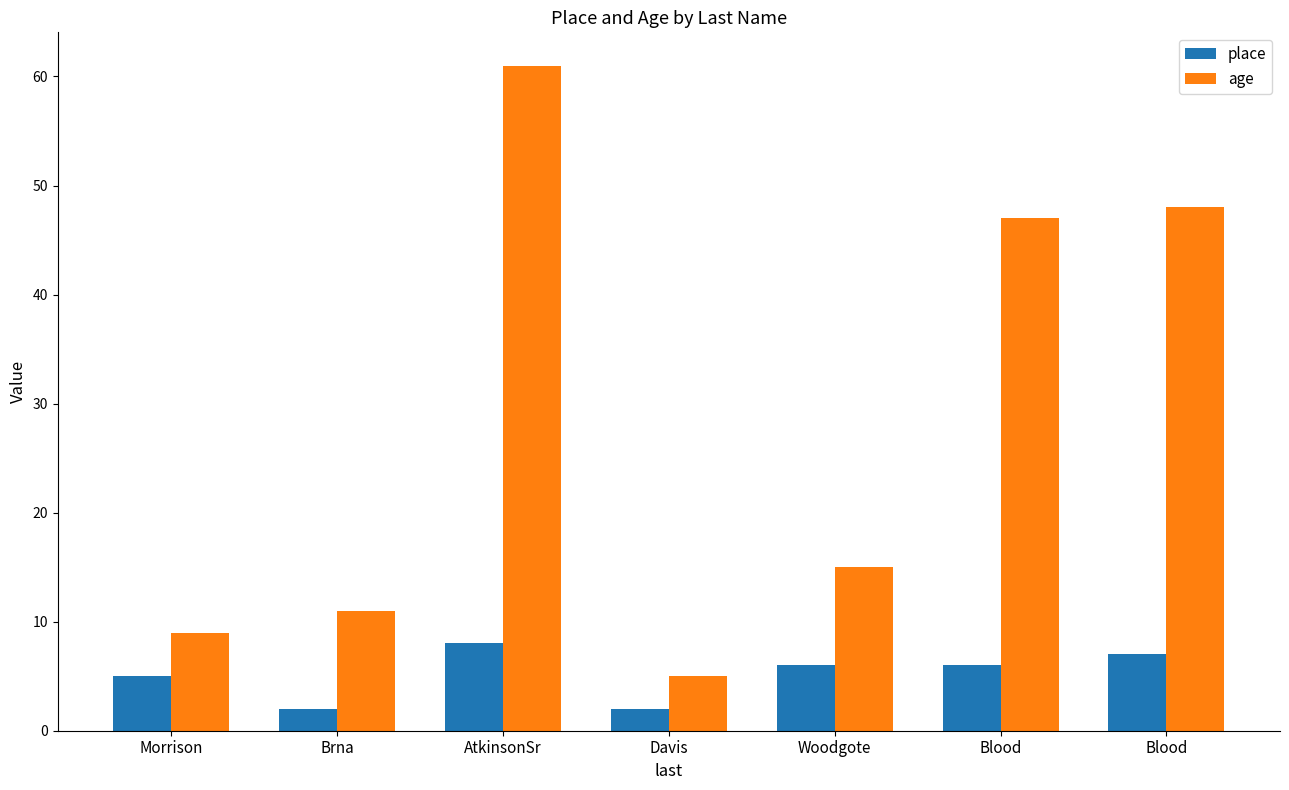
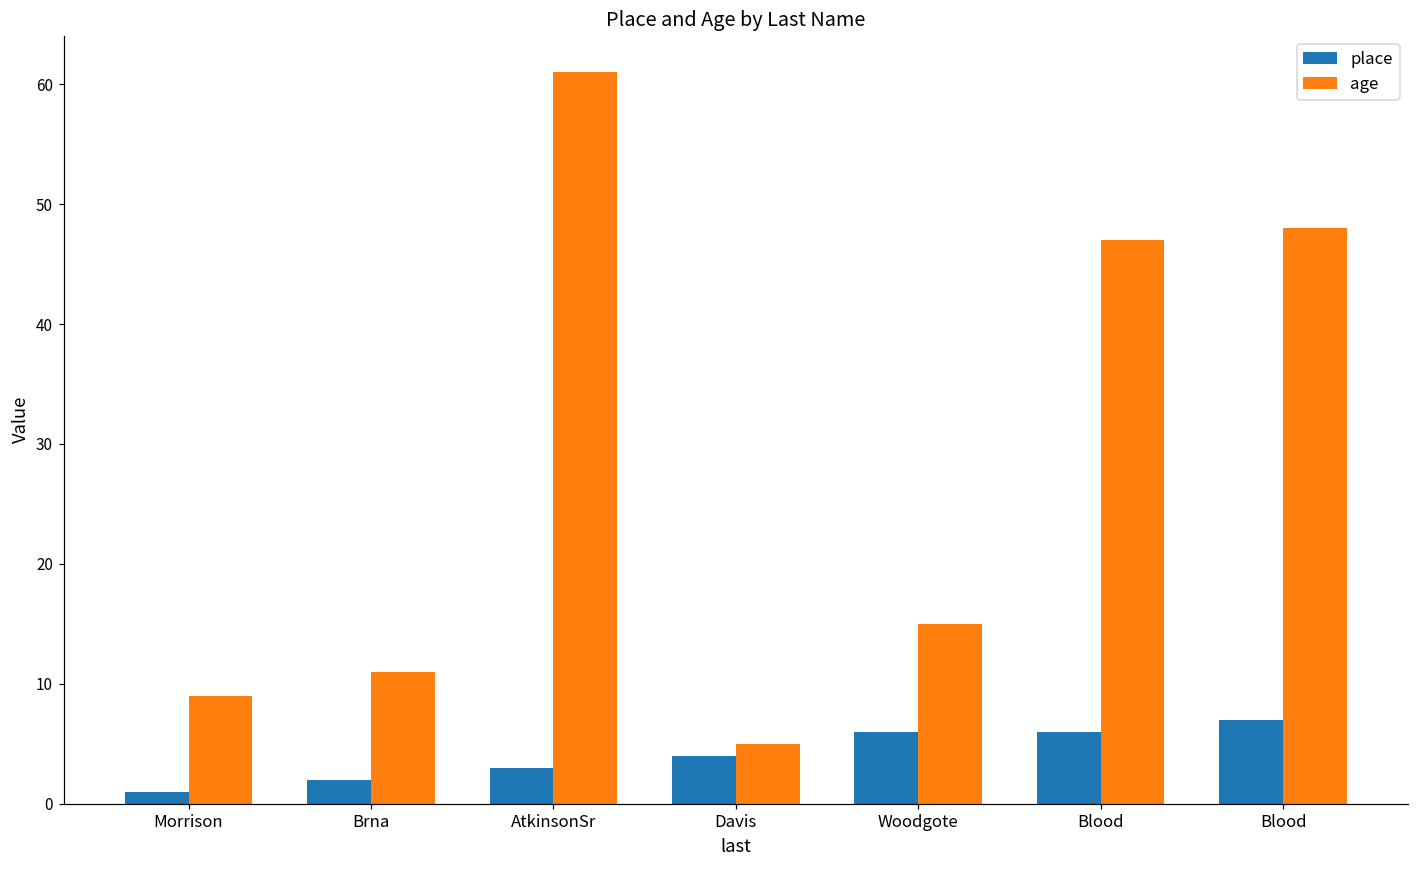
place, Morrison: 5 -> 1
place, AtkinsonSr: 8 -> 3
place, Davis: 2 -> 4
